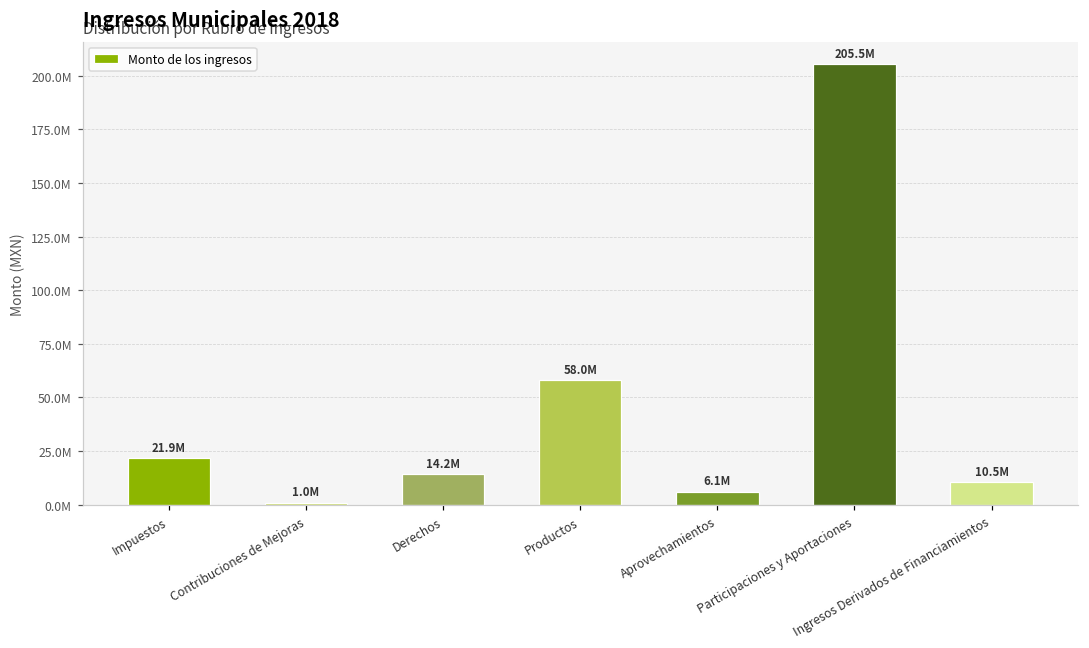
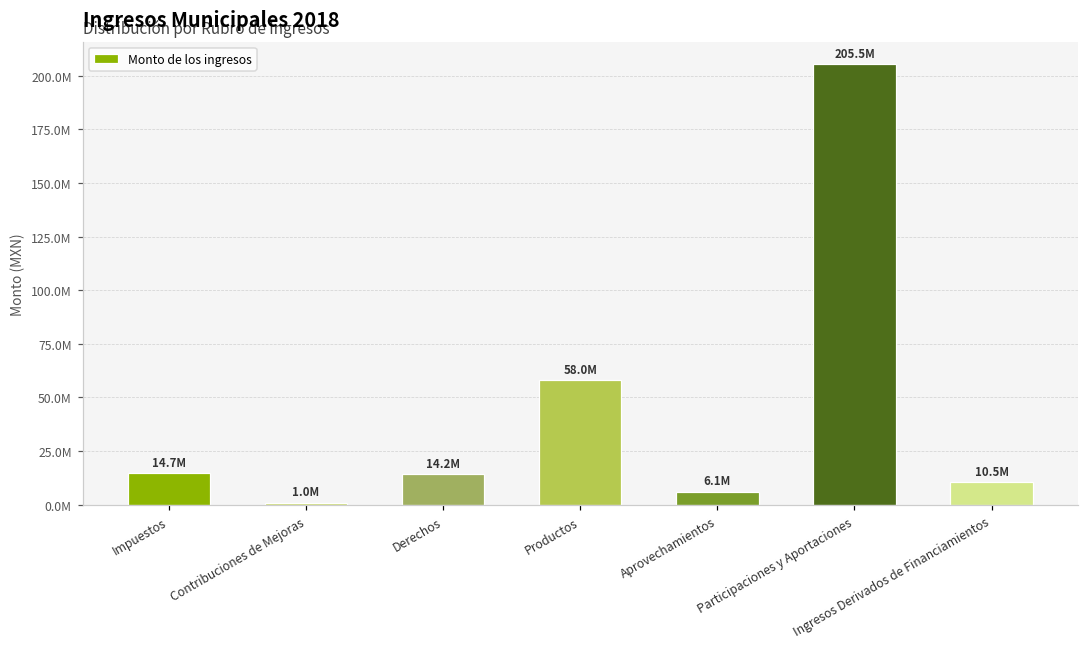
Impuestos: 21.9M -> 14.7M
